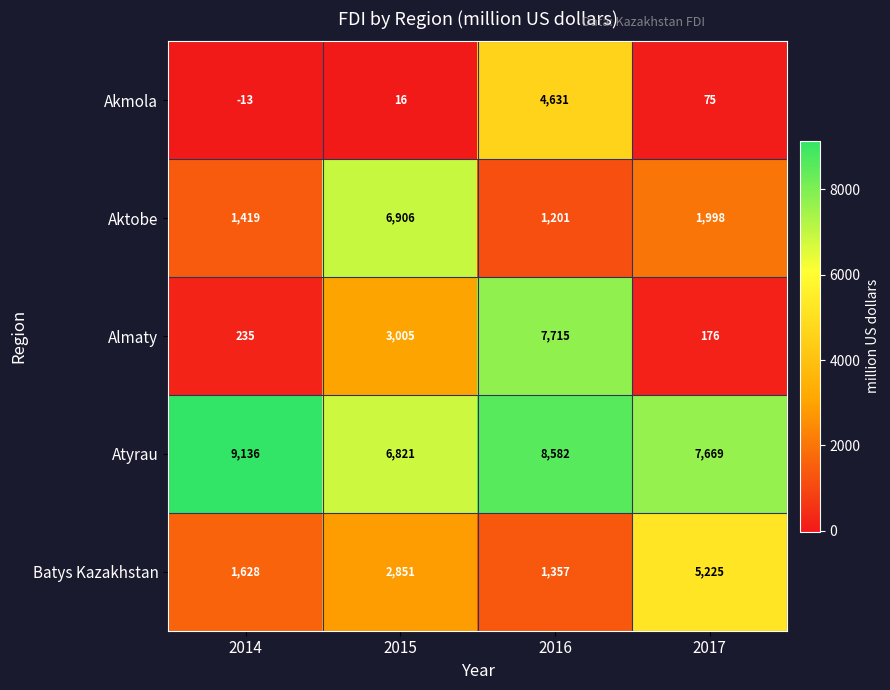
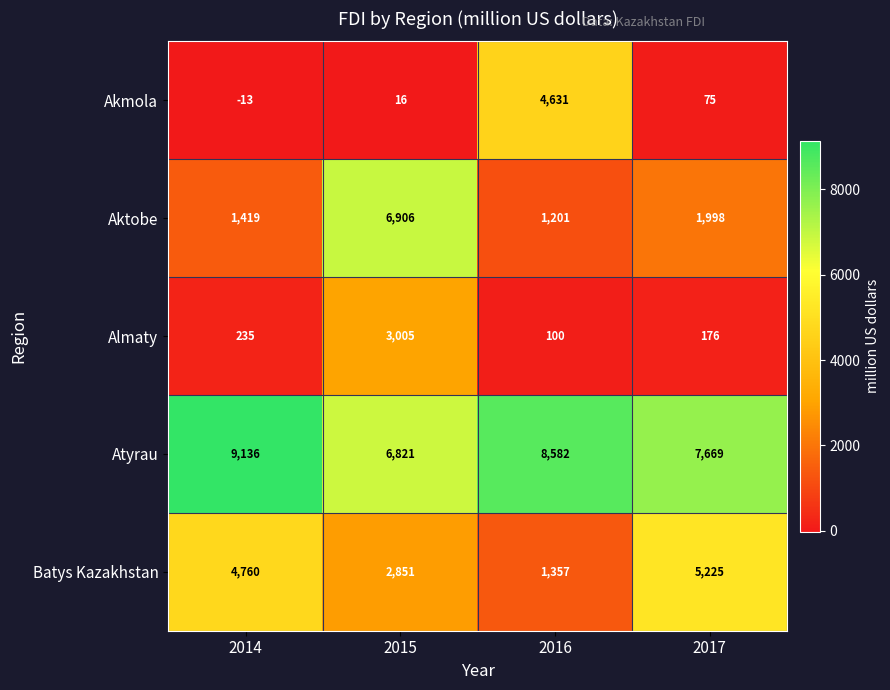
Almaty, 2016: 7,715 -> 100
Batys Kazakhstan, 2014: 1,628 -> 4,760
